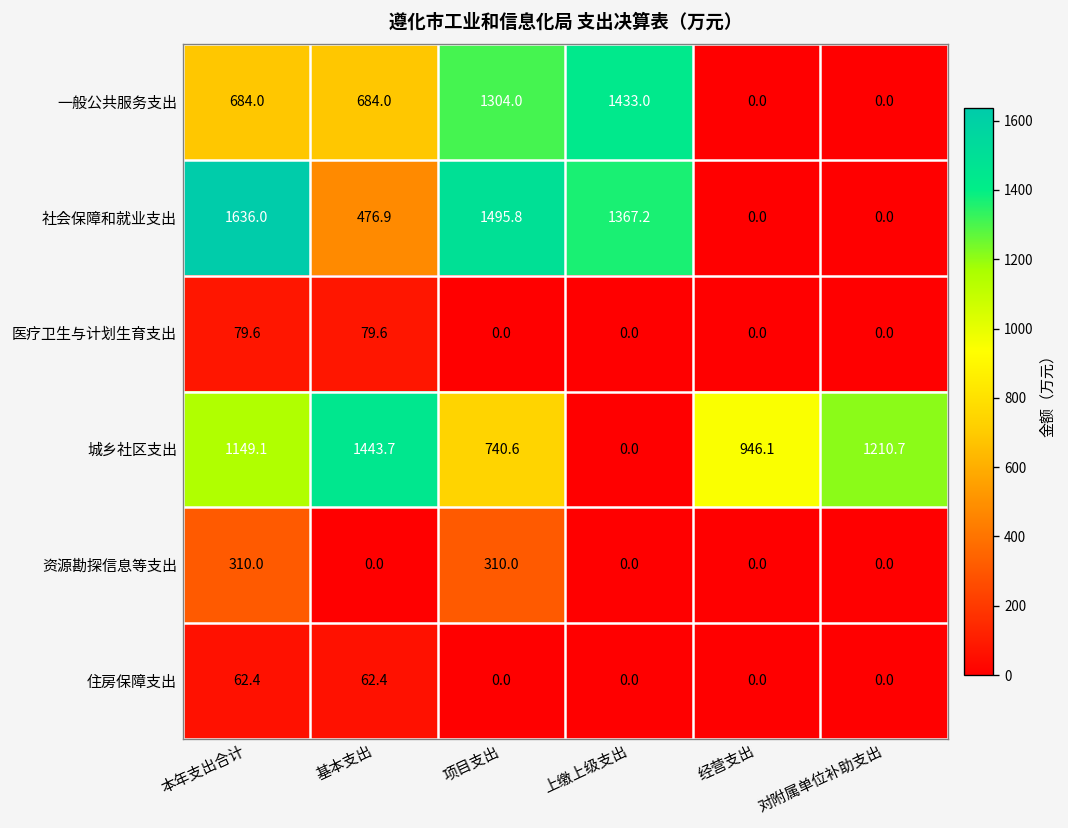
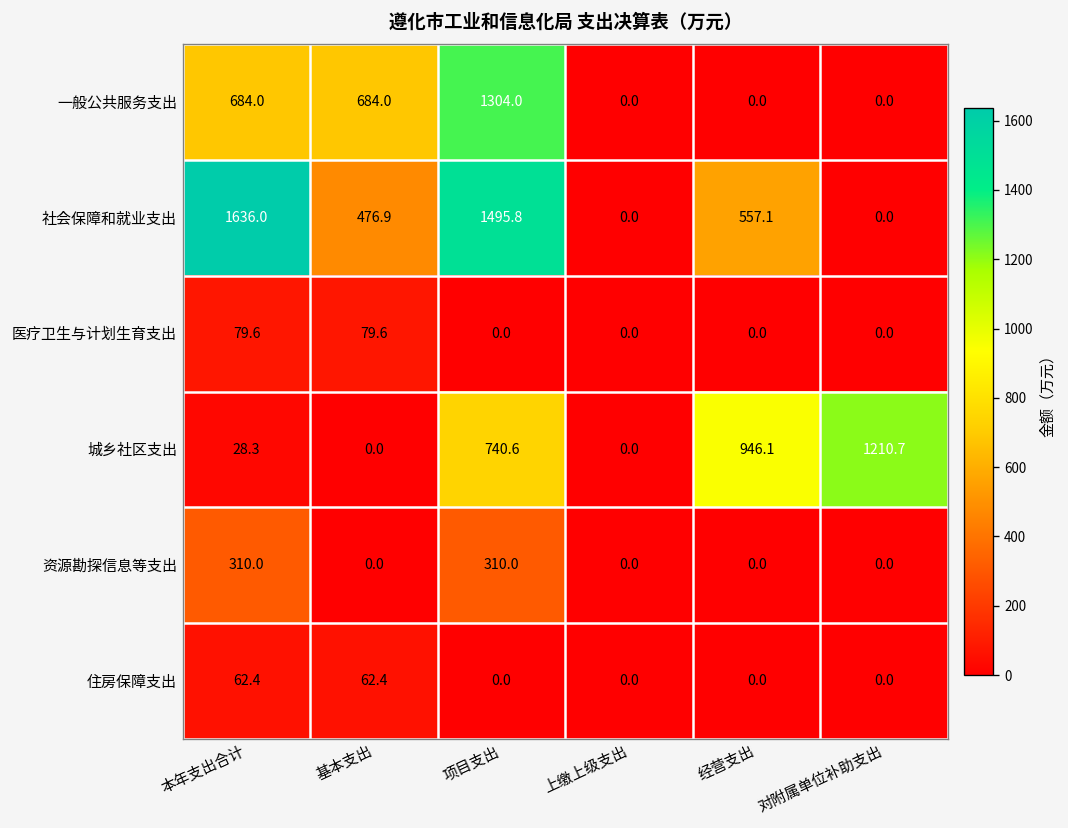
一般公共服务支出, 上缴上级支出: 1433.0 -> 0.0
社会保障和就业支出, 上缴上级支出: 1367.2 -> 0.0
社会保障和就业支出, 经营支出: 0.0 -> 557.1
城乡社区支出, 本年支出合计: 1149.1 -> 28.3
城乡社区支出, 基本支出: 1443.7 -> 0.0
